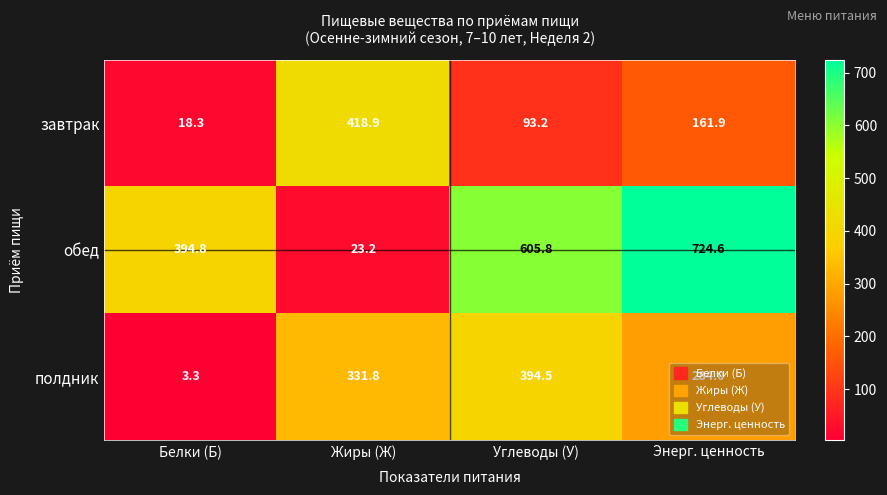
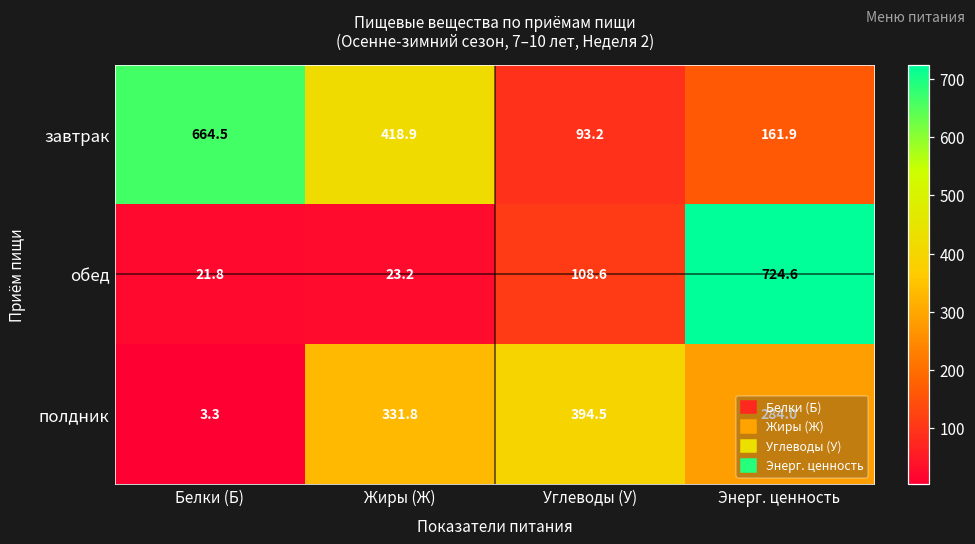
завтрак, Белки (Б): 18.3 -> 664.5
обед, Белки (Б): 394.8 -> 21.8
обед, Углеводы (У): 605.8 -> 108.6
